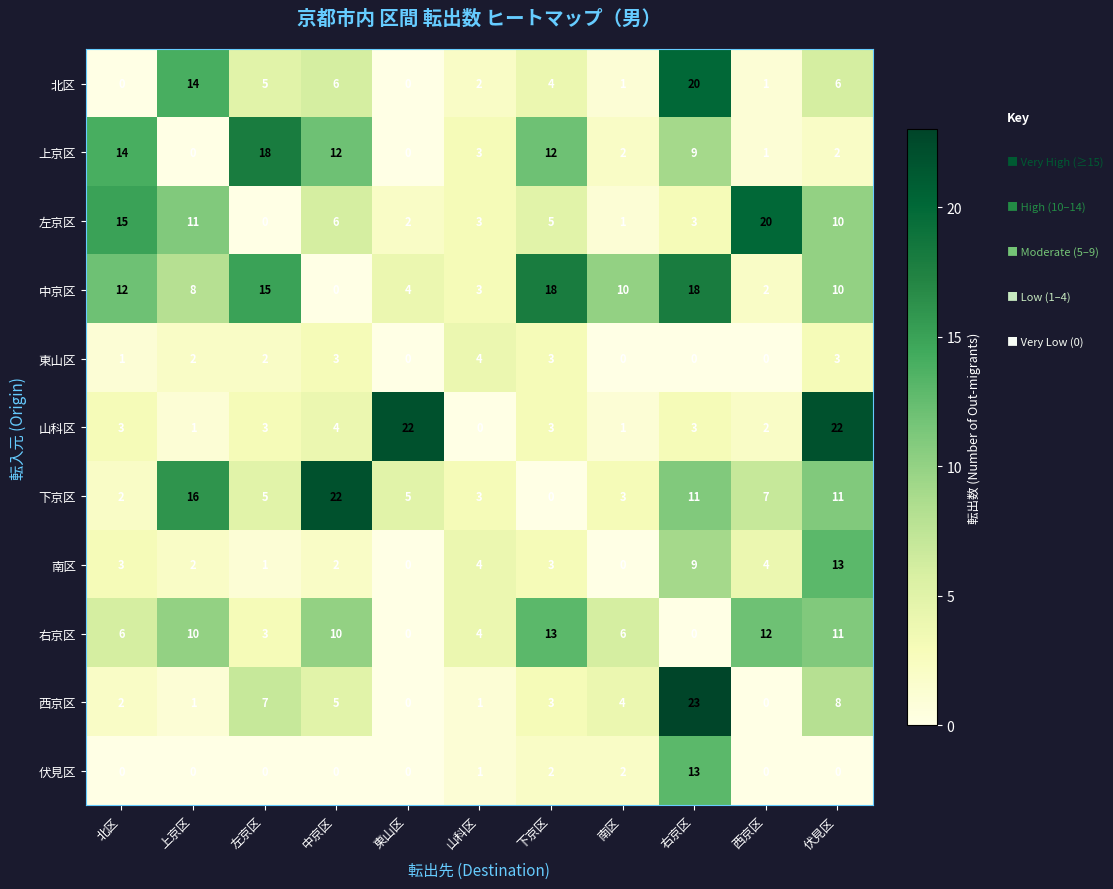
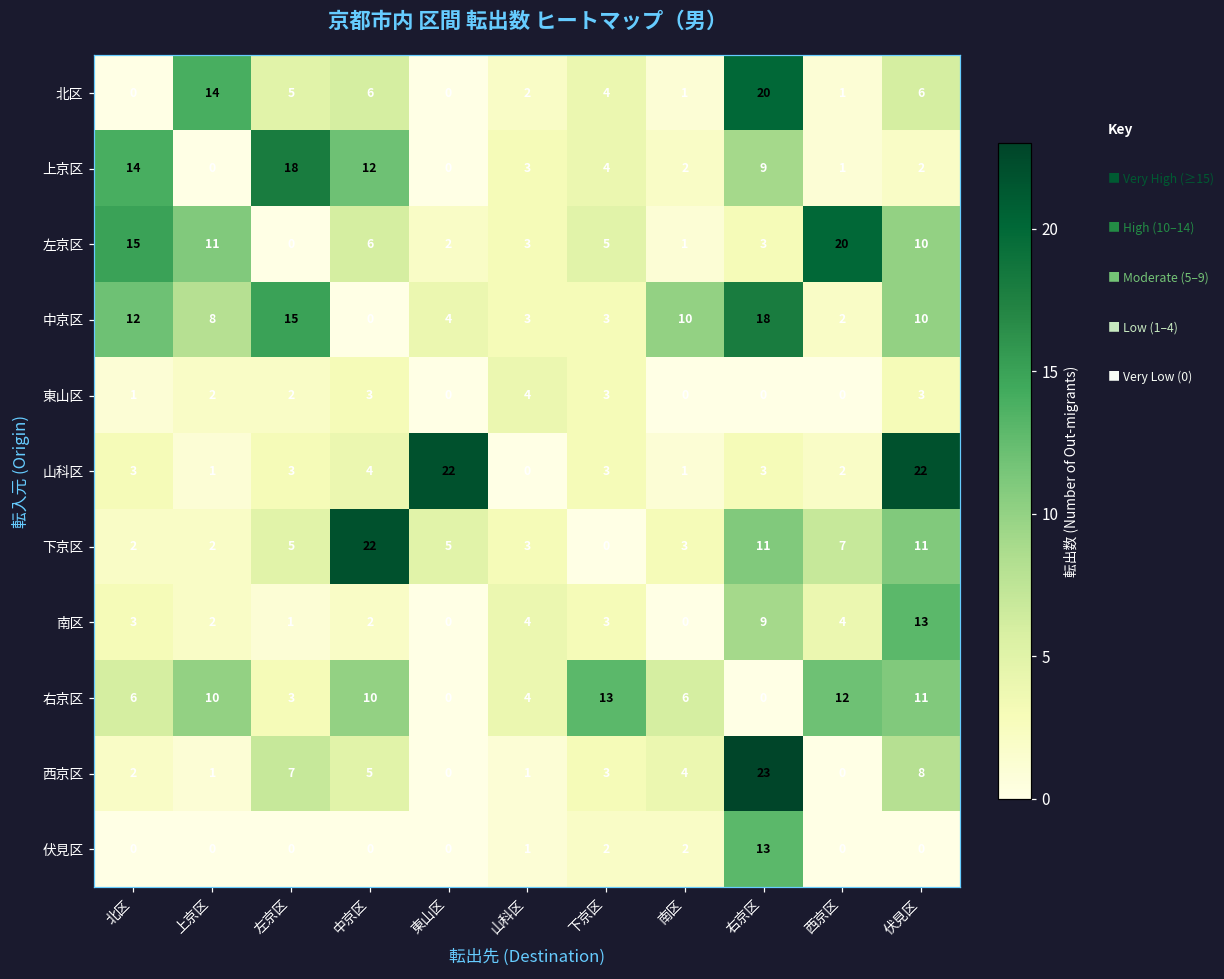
上京区, 下京区: 12 -> 4
中京区, 下京区: 18 -> 3
下京区, 上京区: 16 -> 2
